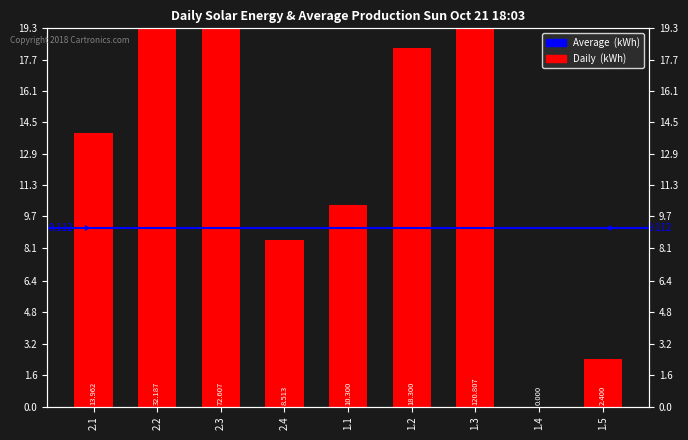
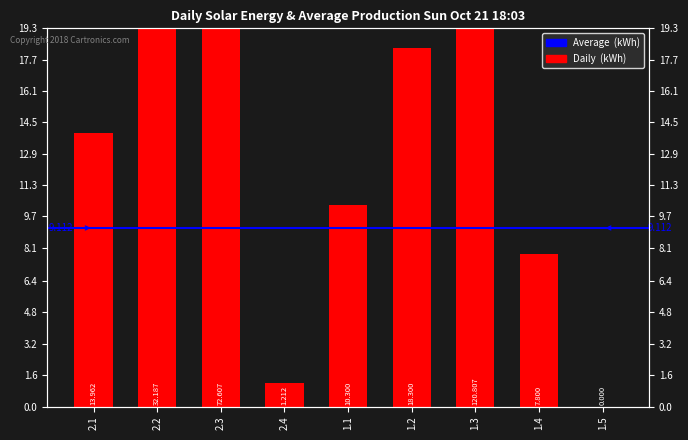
2.4: 8.513 -> 1.212
1.4: 0.000 -> 7.800
1.5: 2.400 -> 0.000
